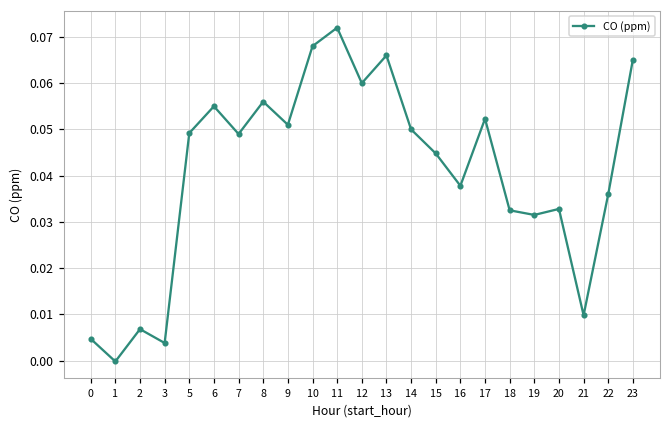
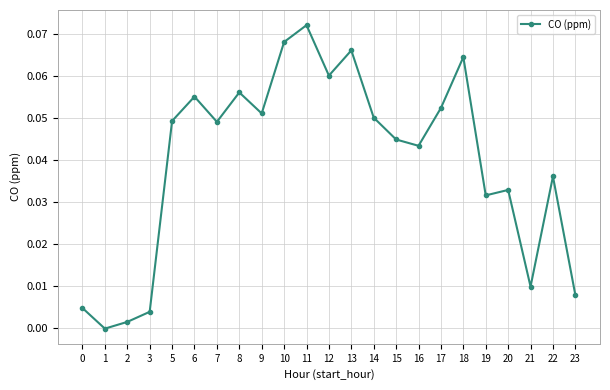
2: 0.007 -> 0.001
16: 0.038 -> 0.043
18: 0.033 -> 0.064
23: 0.065 -> 0.008
